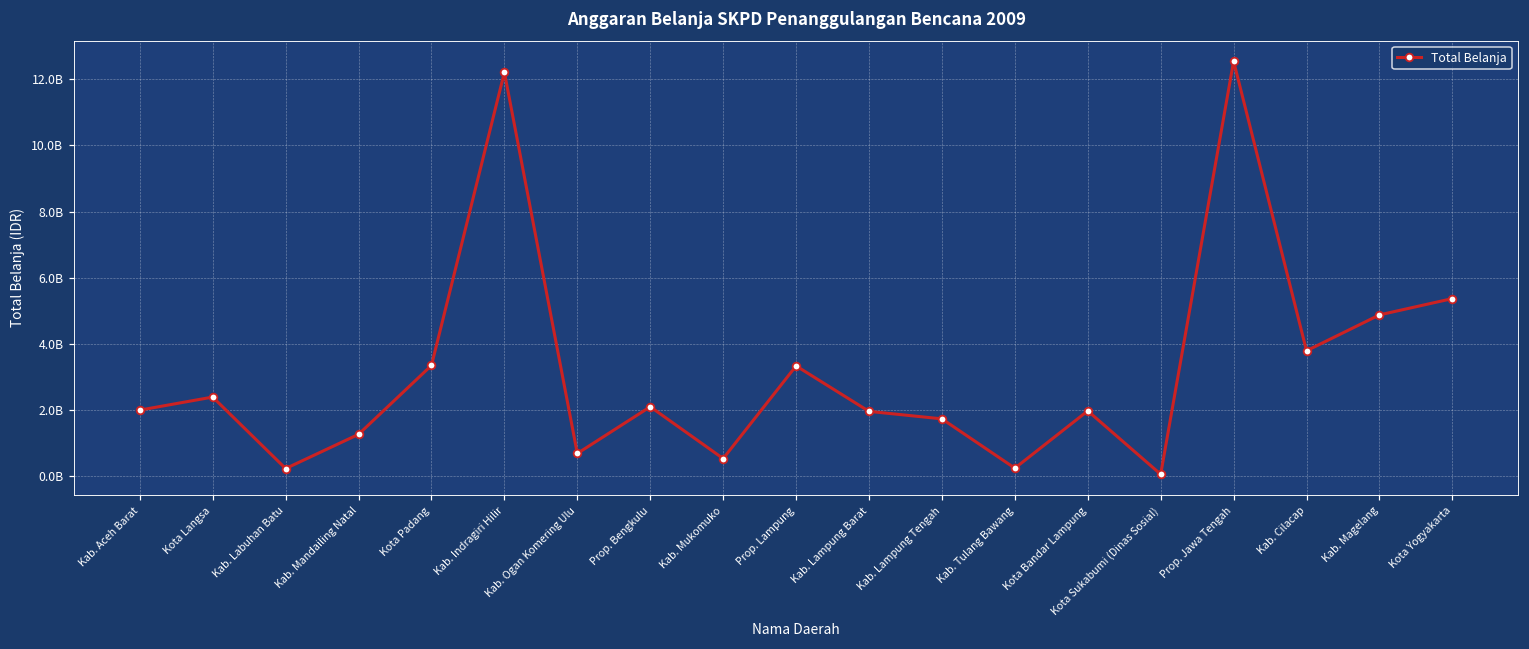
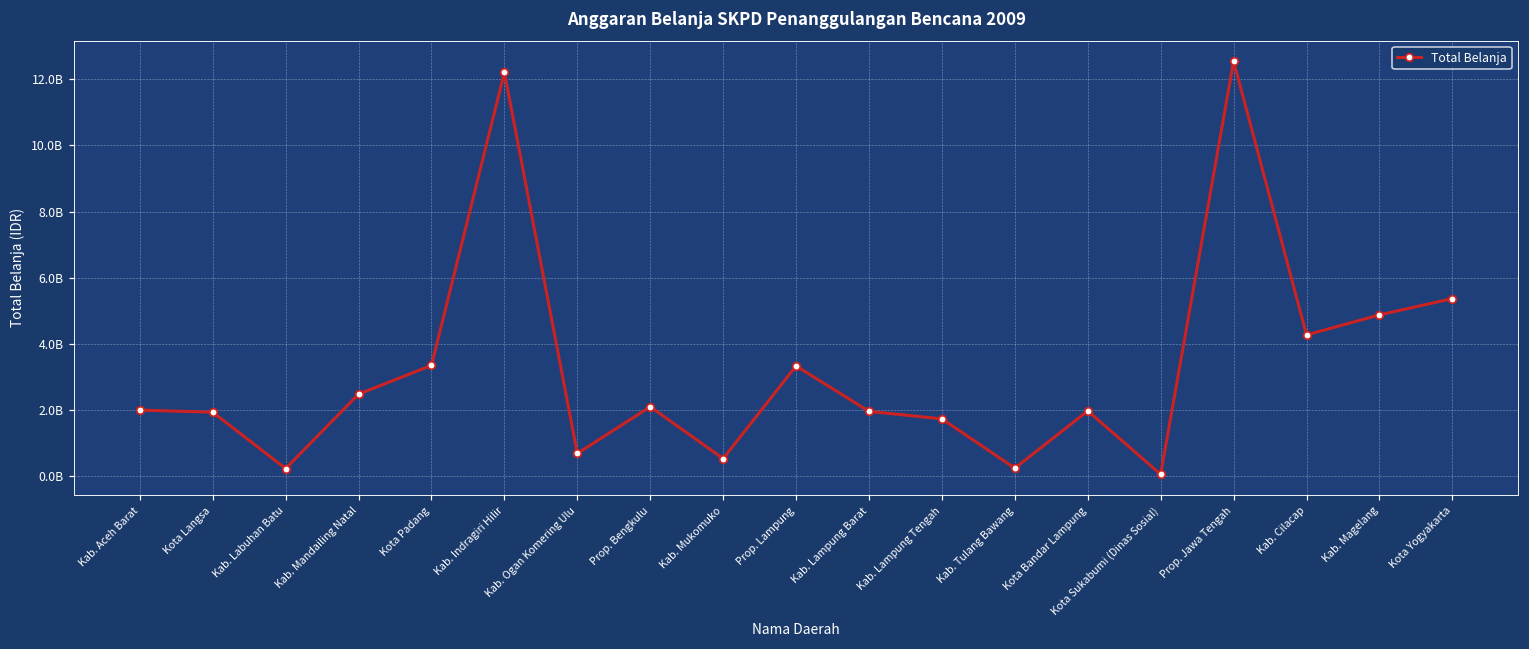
Kota Langsa: 2400000000 -> 1900000000
Kab. Mandailing Natal: 1300000000 -> 2500000000
Kab. Cilacap: 3800000000 -> 4300000000
